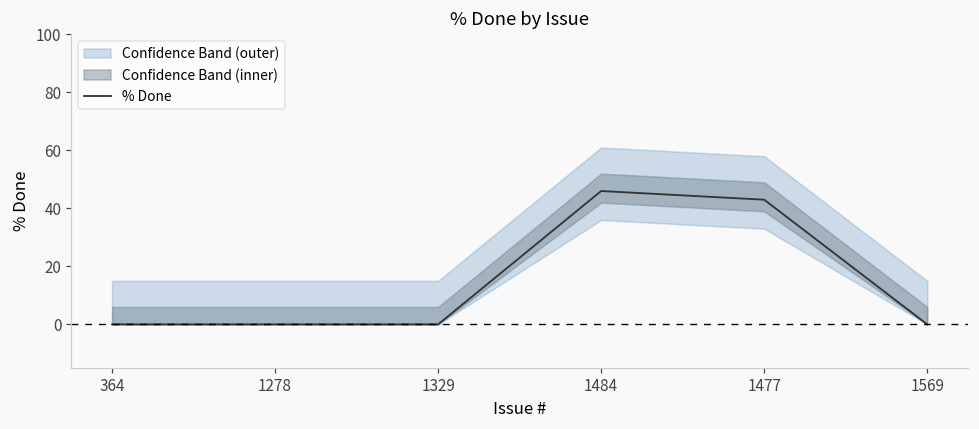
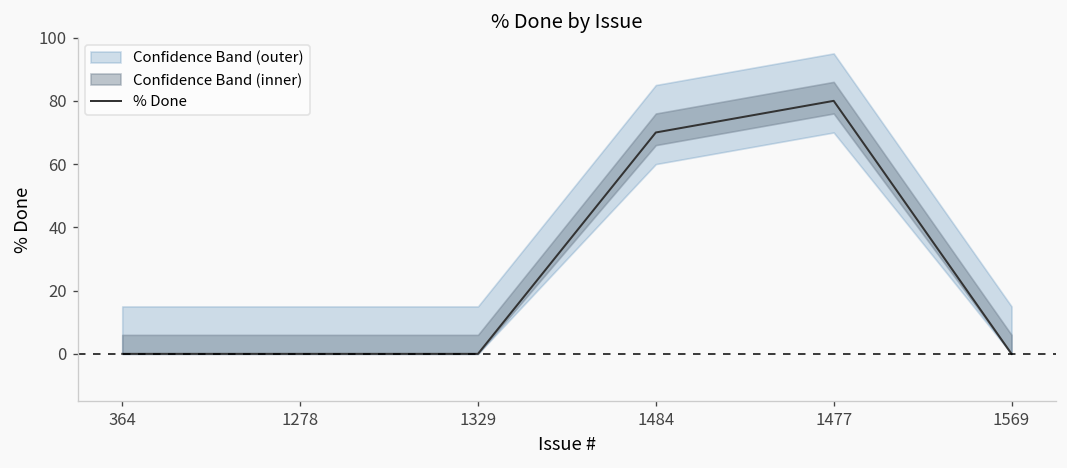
% Done, 1484: 46 -> 70
% Done, 1477: 43 -> 80
